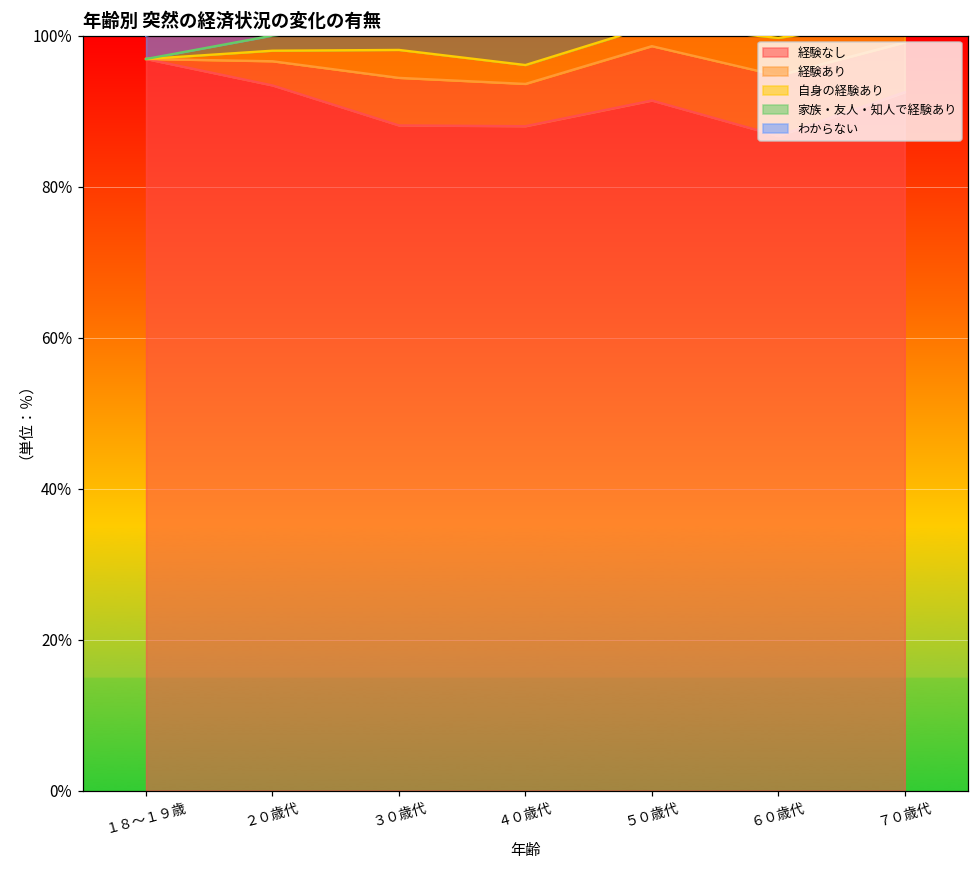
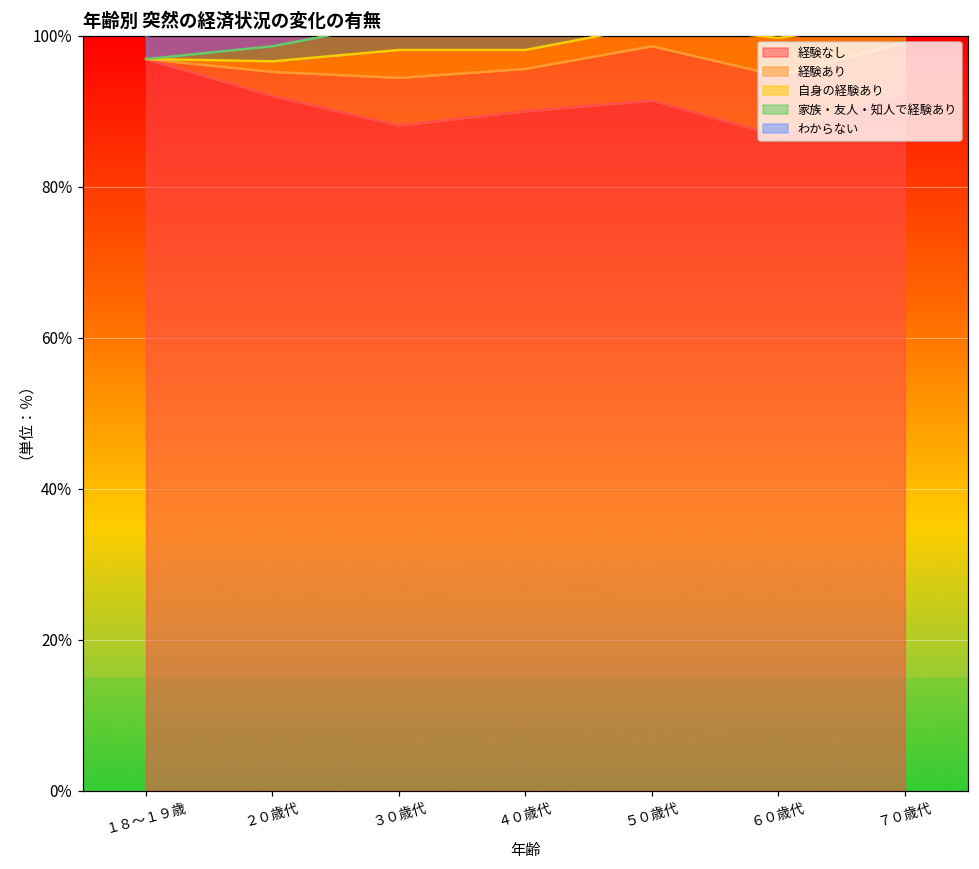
経験なし, ２０歳代: 93% -> 92%
経験なし, ４０歳代: 88% -> 90%
